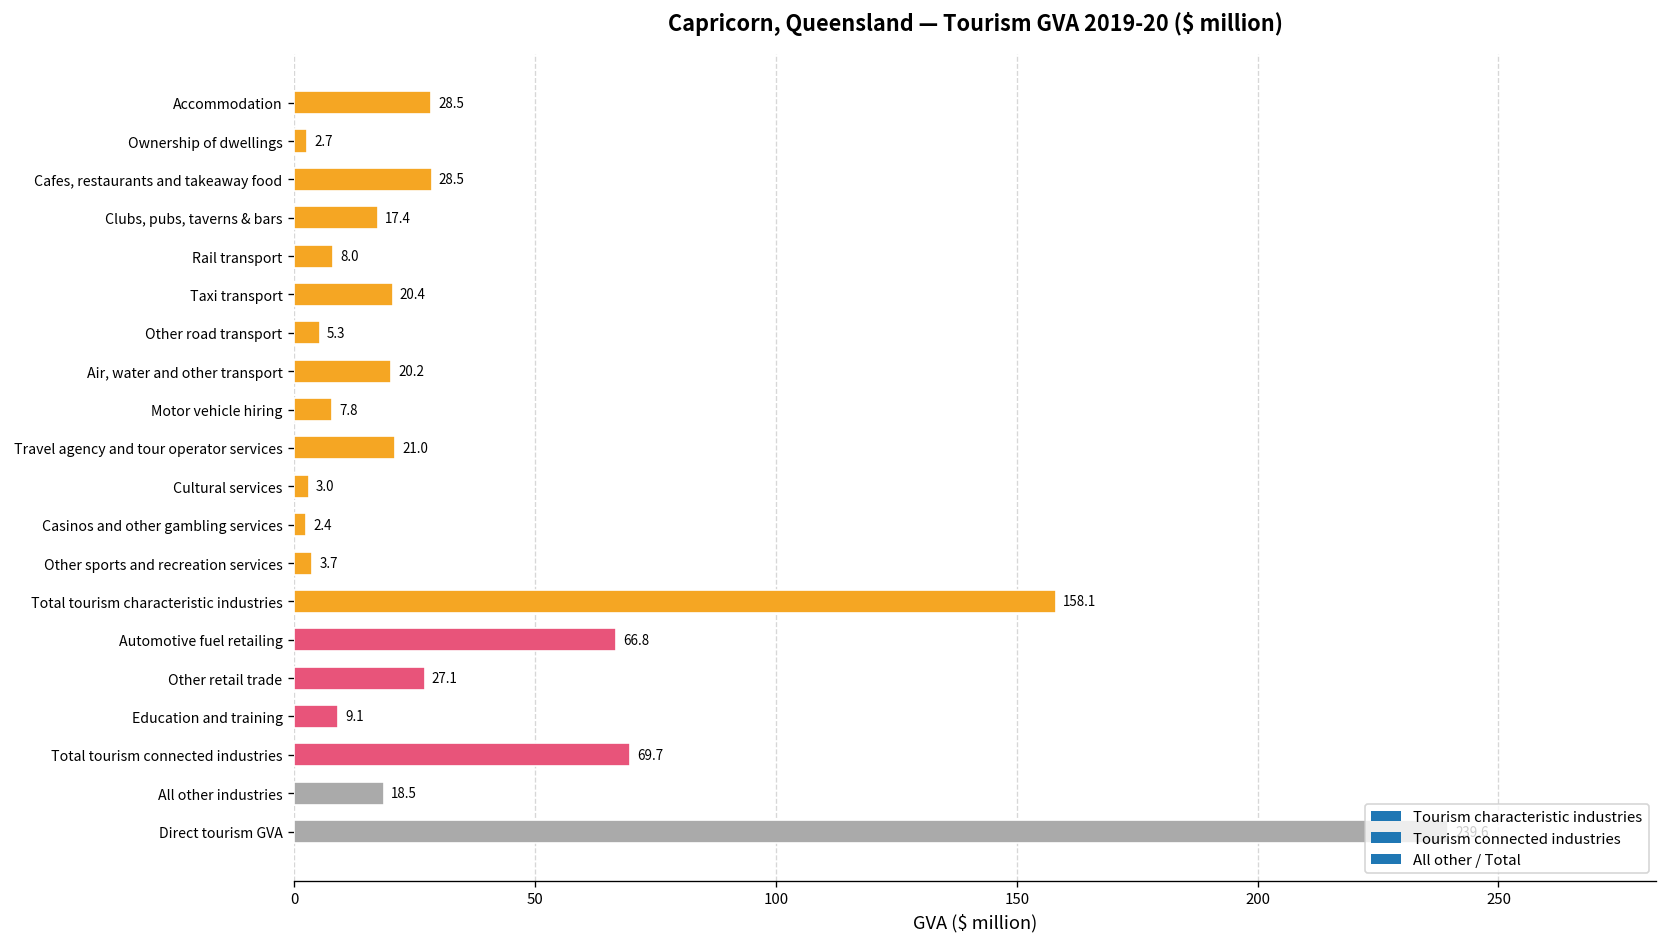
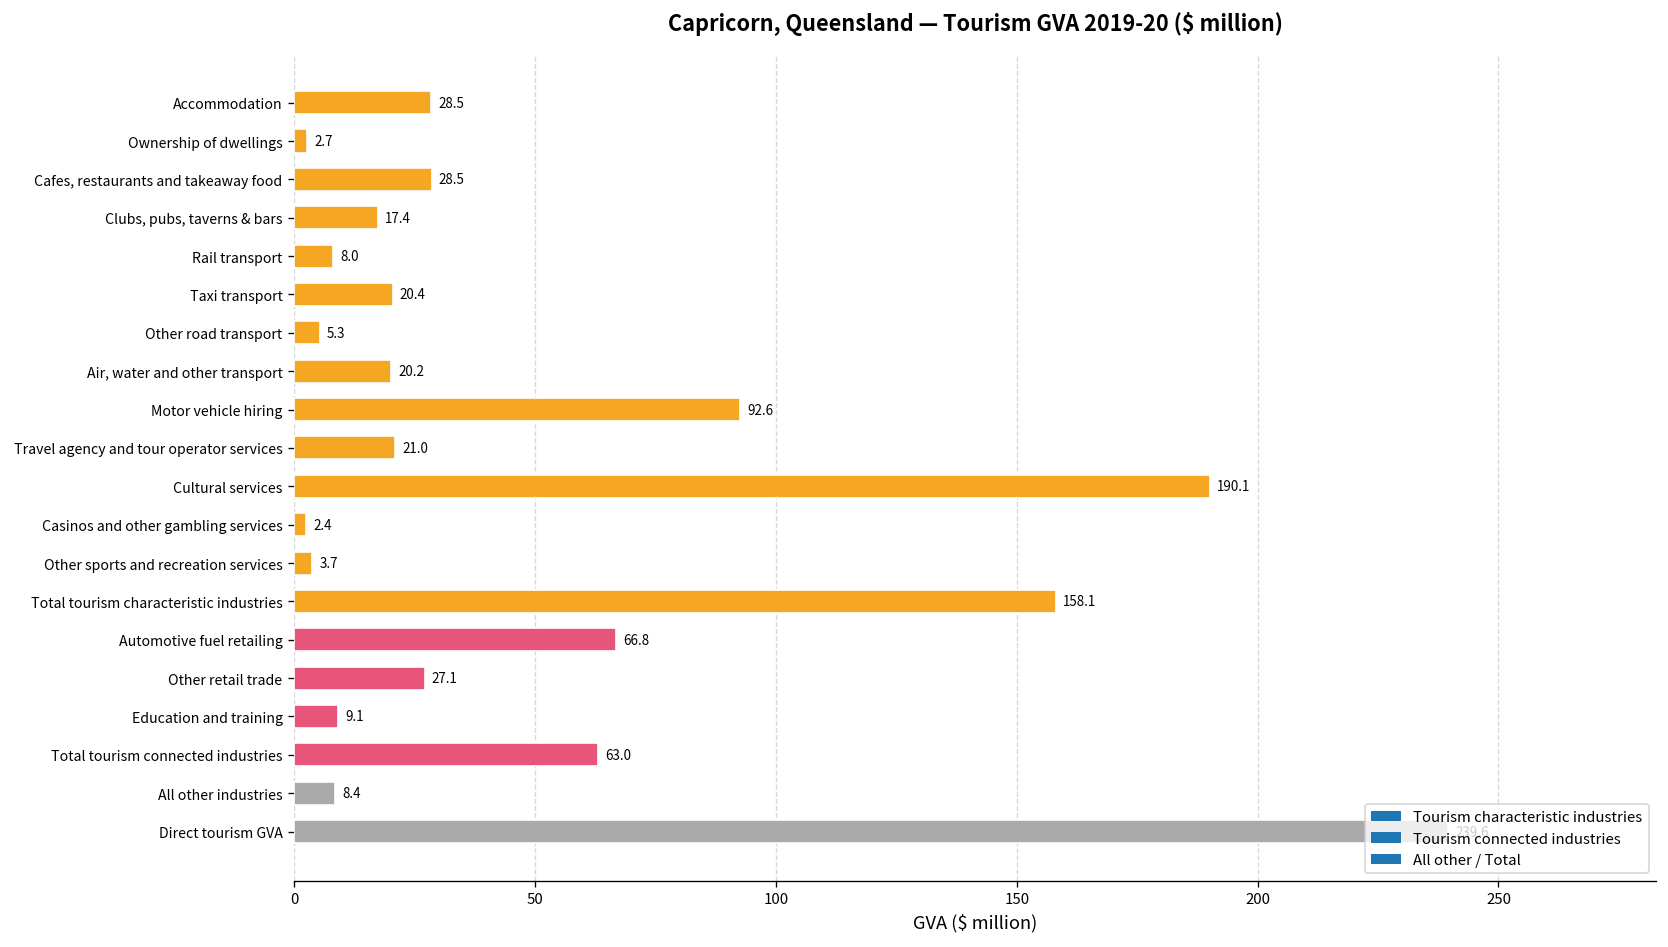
Motor vehicle hiring: 7.8 -> 92.6
Cultural services: 3.0 -> 190.1
Total tourism connected industries: 69.7 -> 63.0
All other industries: 18.5 -> 8.4
